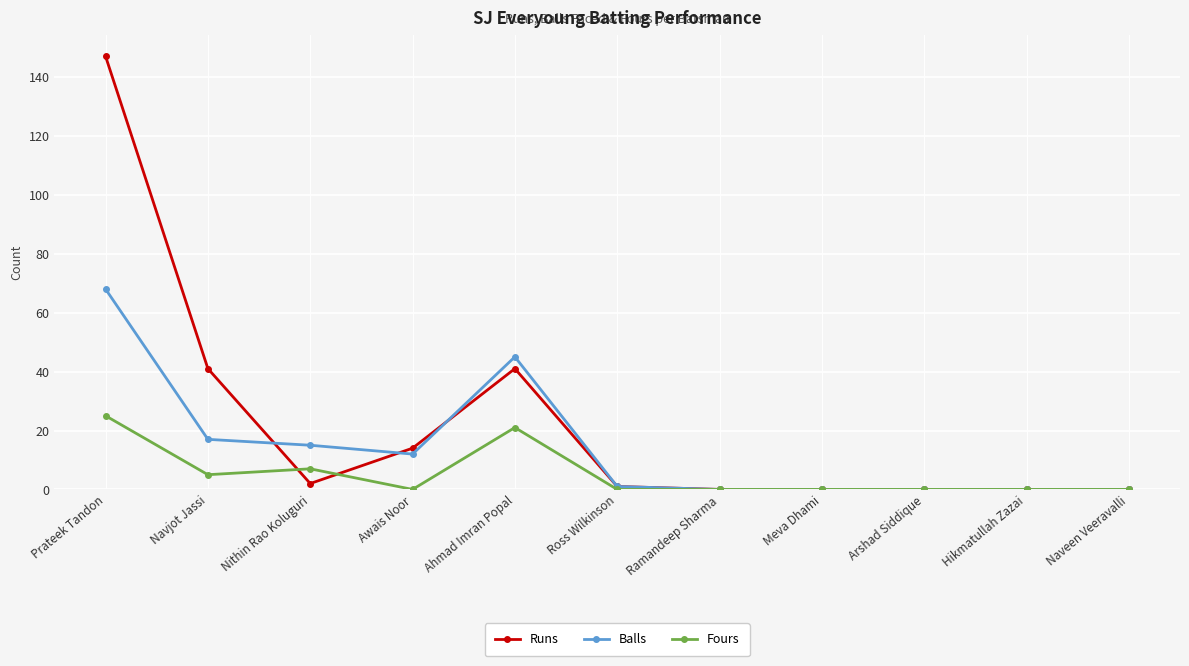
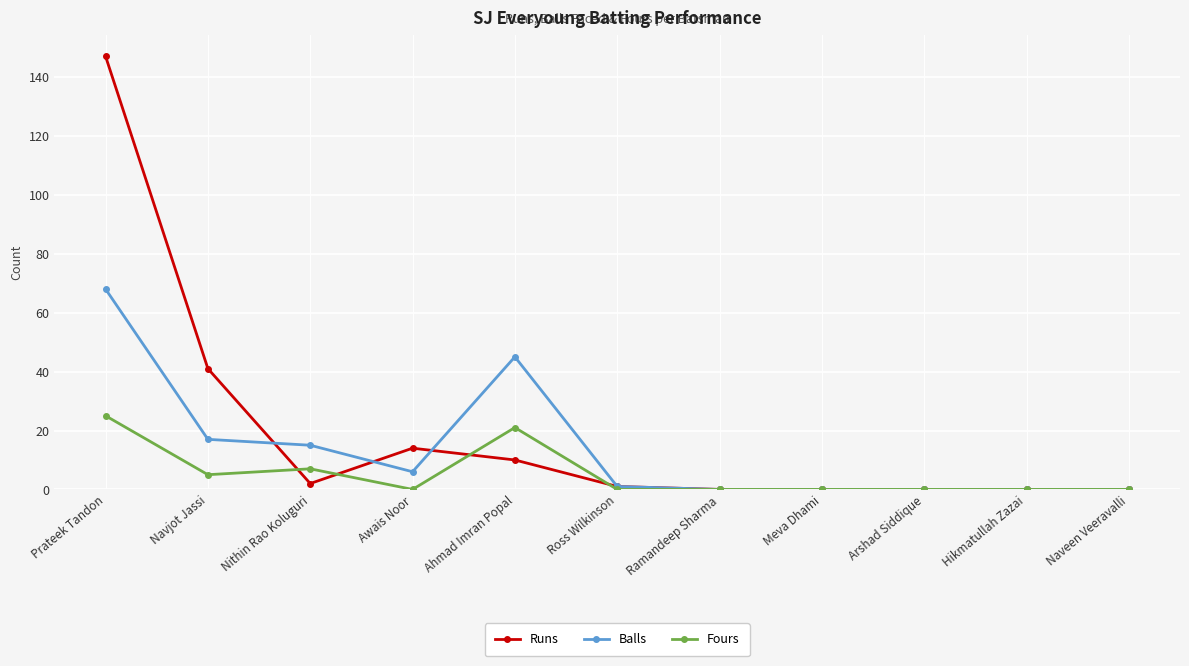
Balls, Awais Noor: 12 -> 6
Runs, Ahmad Imran Popal: 41 -> 10
